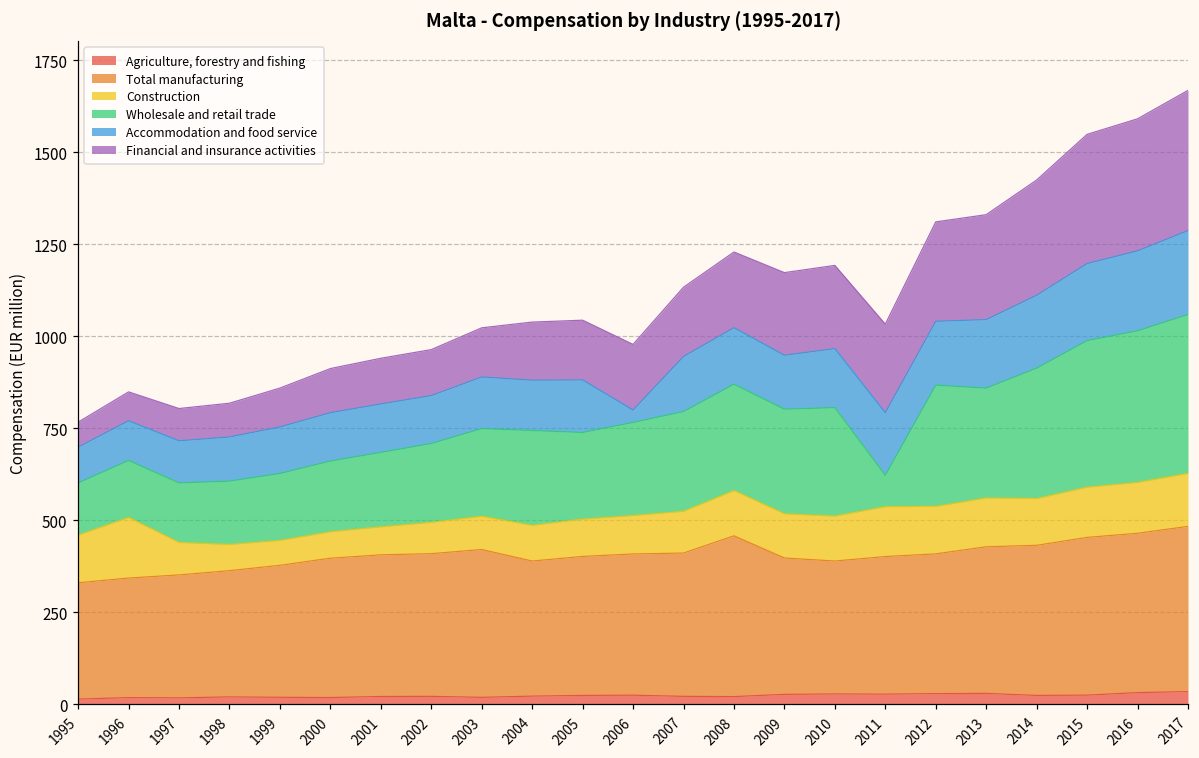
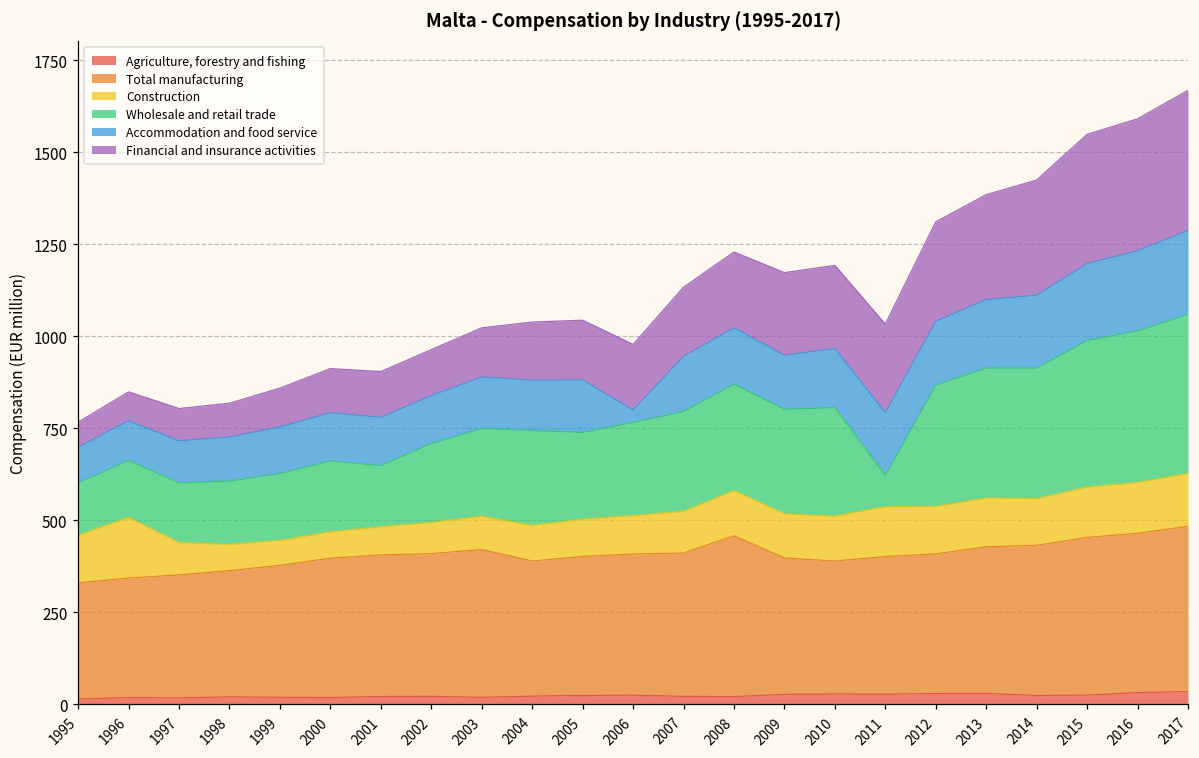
Wholesale and retail trade, 2001: 200 -> 170
Wholesale and retail trade, 2013: 300 -> 350
